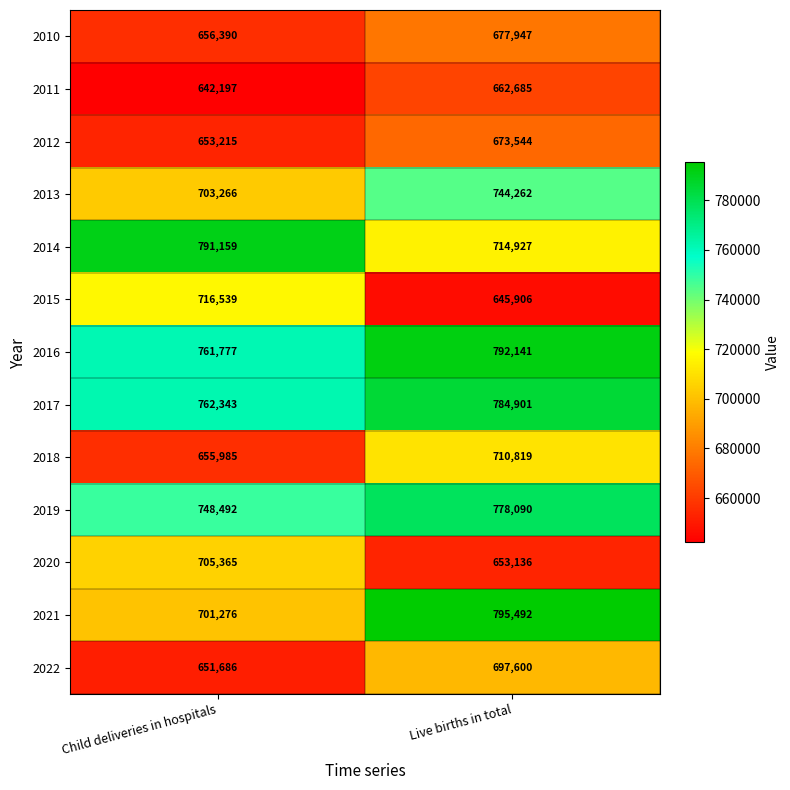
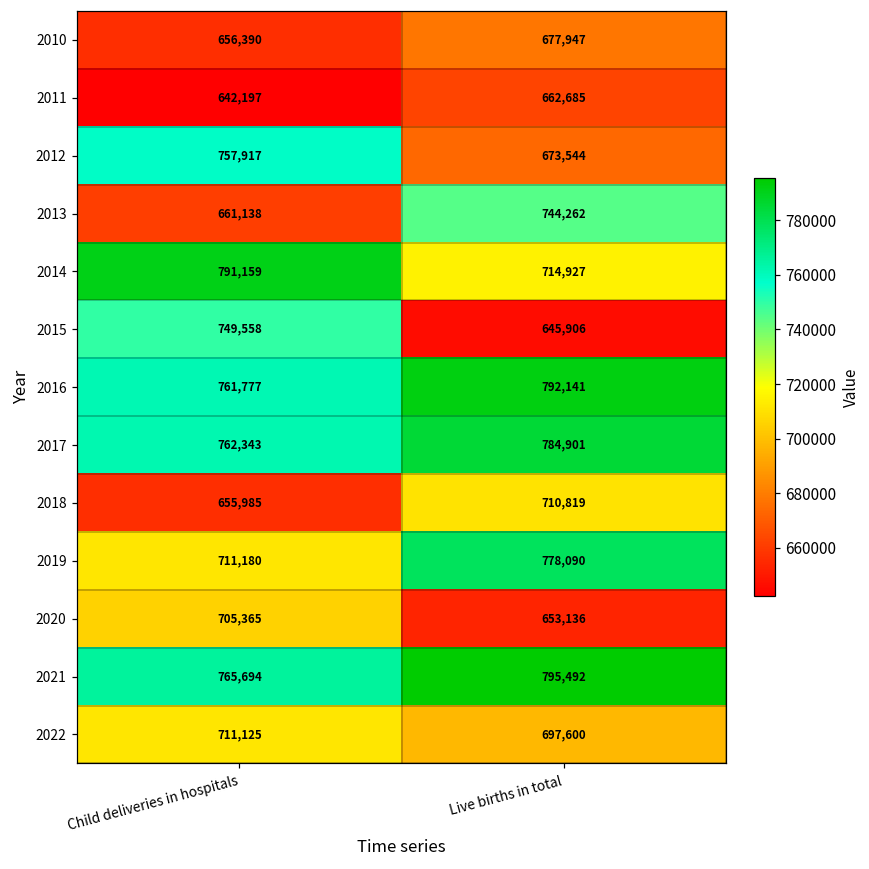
2012, Child deliveries in hospitals: 653,215 -> 757,917
2013, Child deliveries in hospitals: 703,266 -> 661,138
2015, Child deliveries in hospitals: 716,539 -> 749,558
2019, Child deliveries in hospitals: 748,492 -> 711,180
2021, Child deliveries in hospitals: 701,276 -> 765,694
2022, Child deliveries in hospitals: 651,686 -> 711,125
